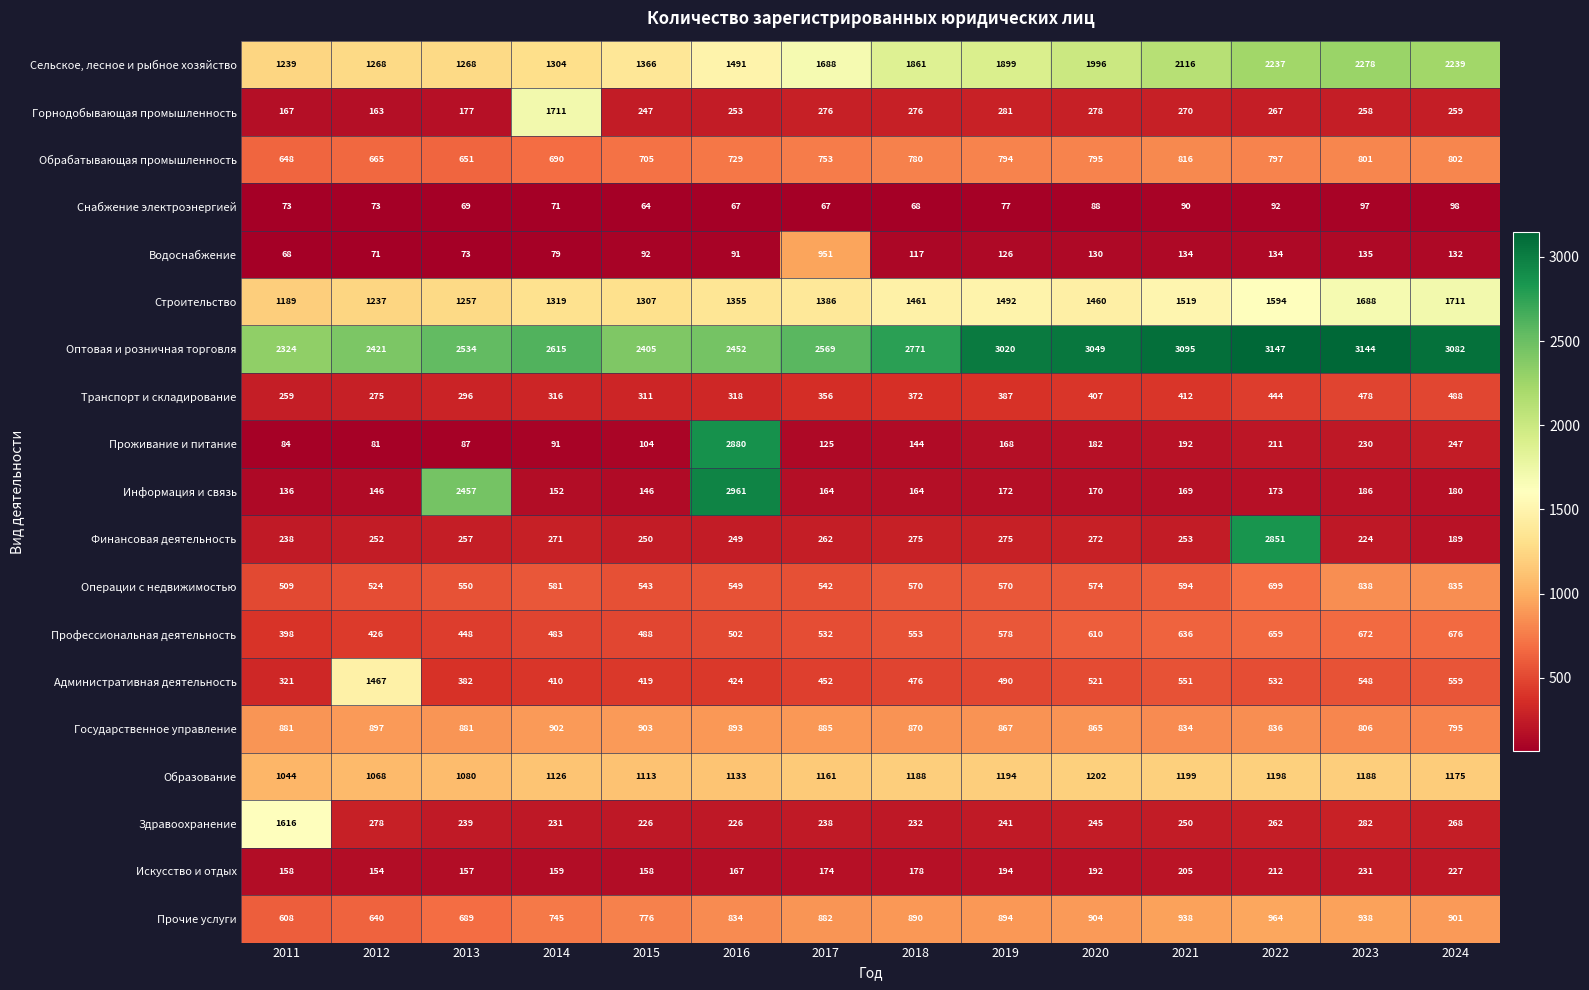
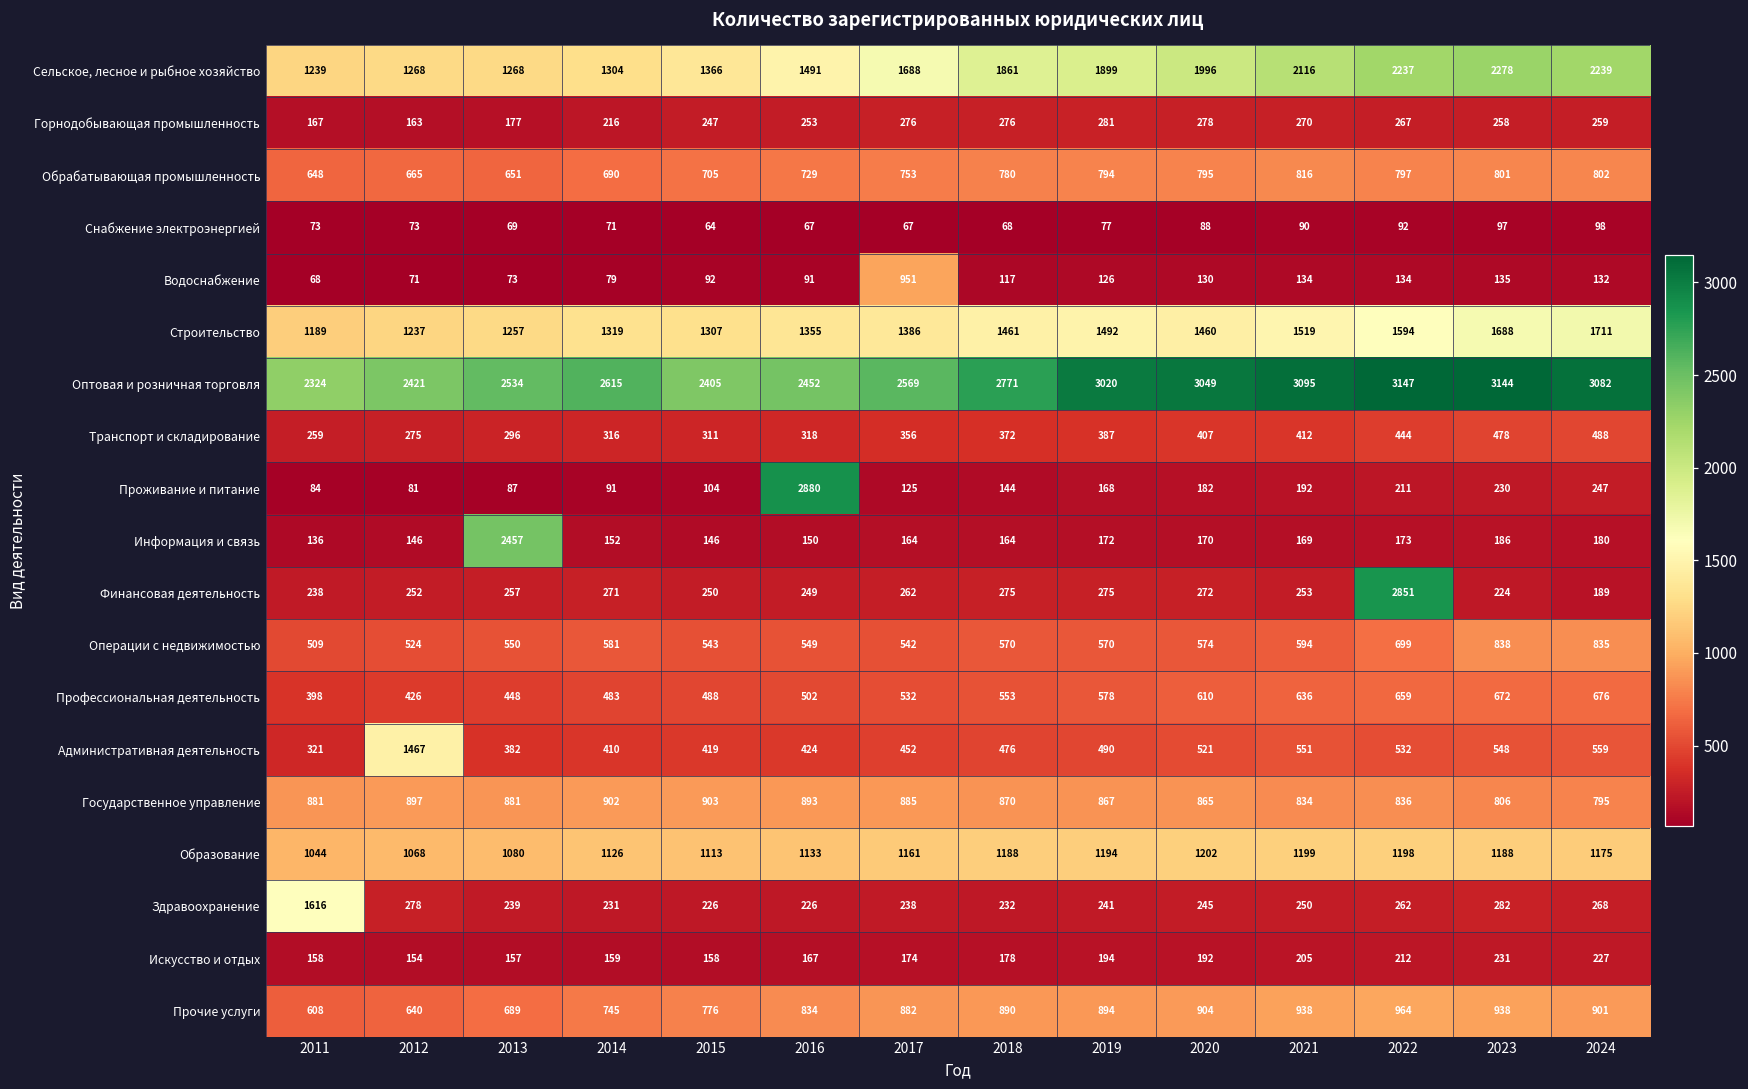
Горнодобывающая промышленность, 2014: 1711 -> 216
Информация и связь, 2016: 2961 -> 150
